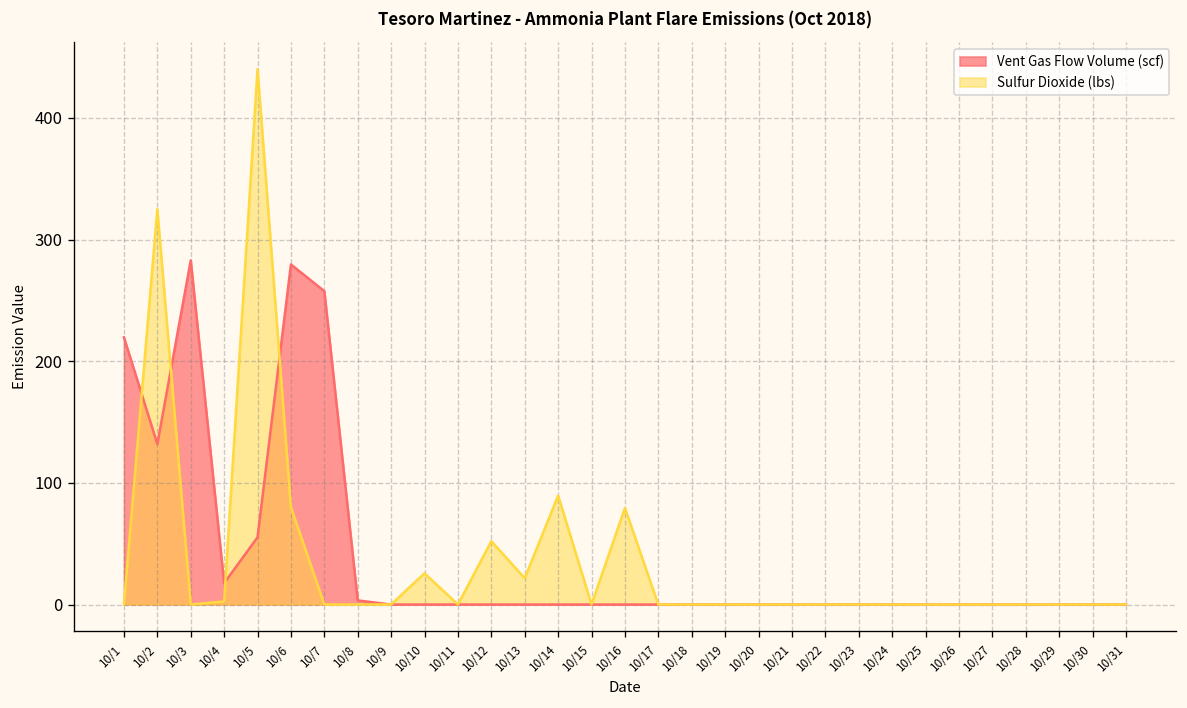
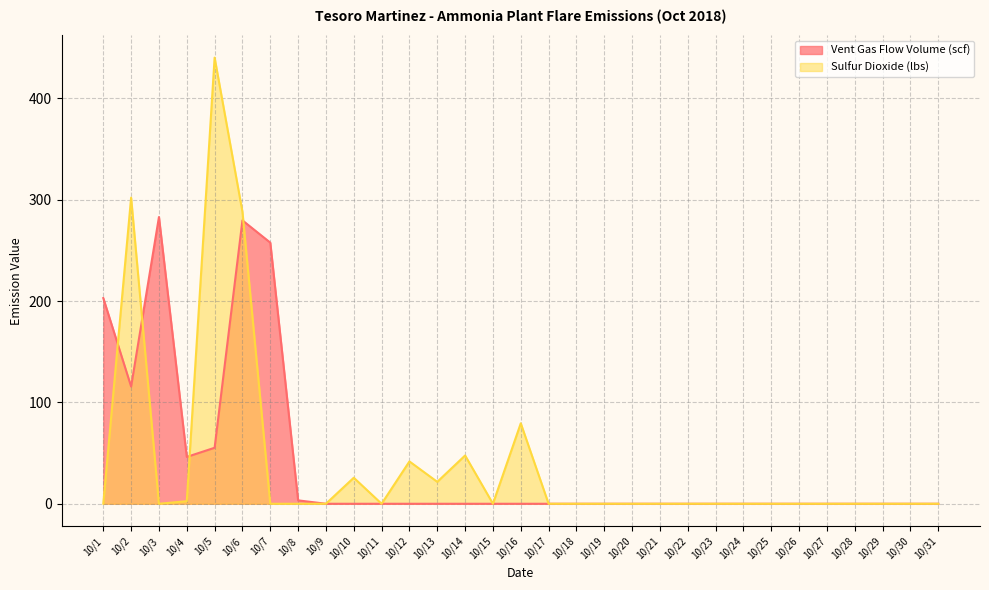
Vent Gas Flow Volume (scf), 10/1: 220 -> 203
Vent Gas Flow Volume (scf), 10/2: 132 -> 116
Sulfur Dioxide (lbs), 10/2: 325 -> 302
Vent Gas Flow Volume (scf), 10/4: 18 -> 46
Sulfur Dioxide (lbs), 10/6: 80 -> 288
Sulfur Dioxide (lbs), 10/12: 52 -> 42
Sulfur Dioxide (lbs), 10/14: 90 -> 48
